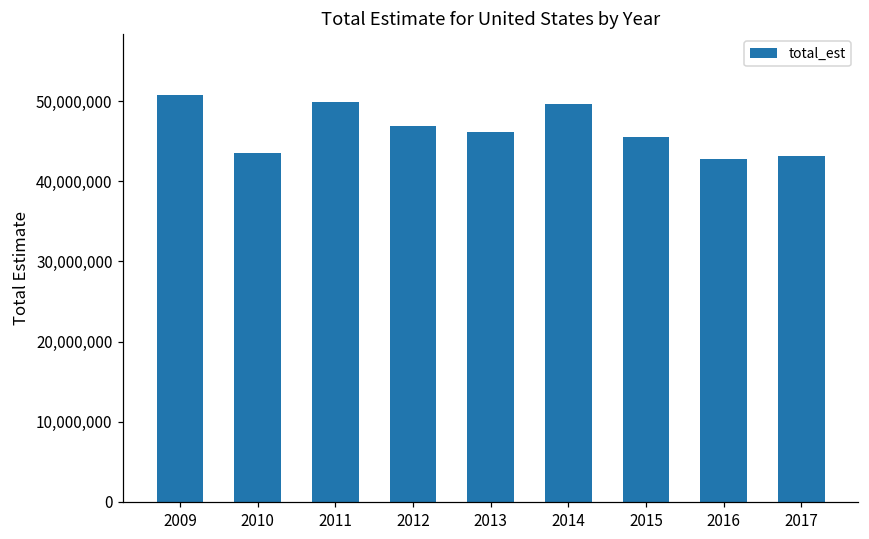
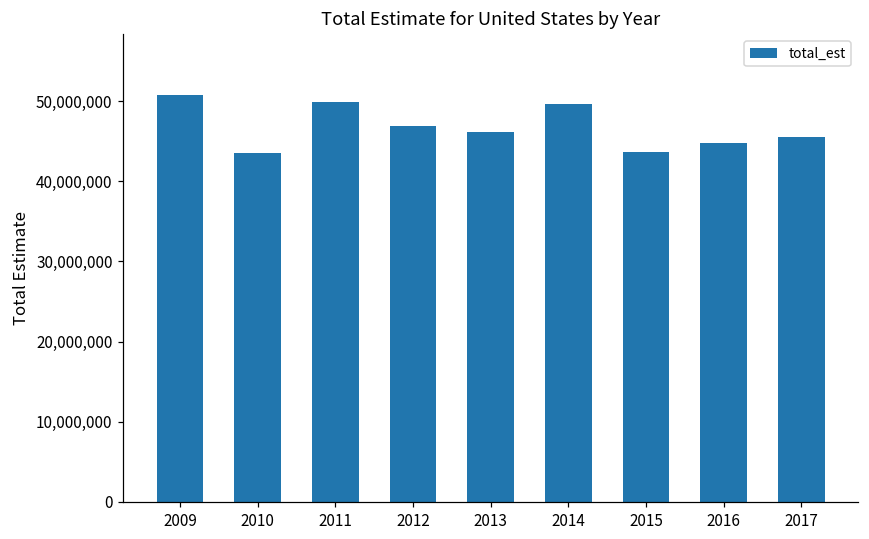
2015: 46,000,000 -> 44,000,000
2016: 43,000,000 -> 45,000,000
2017: 43,000,000 -> 45,000,000
